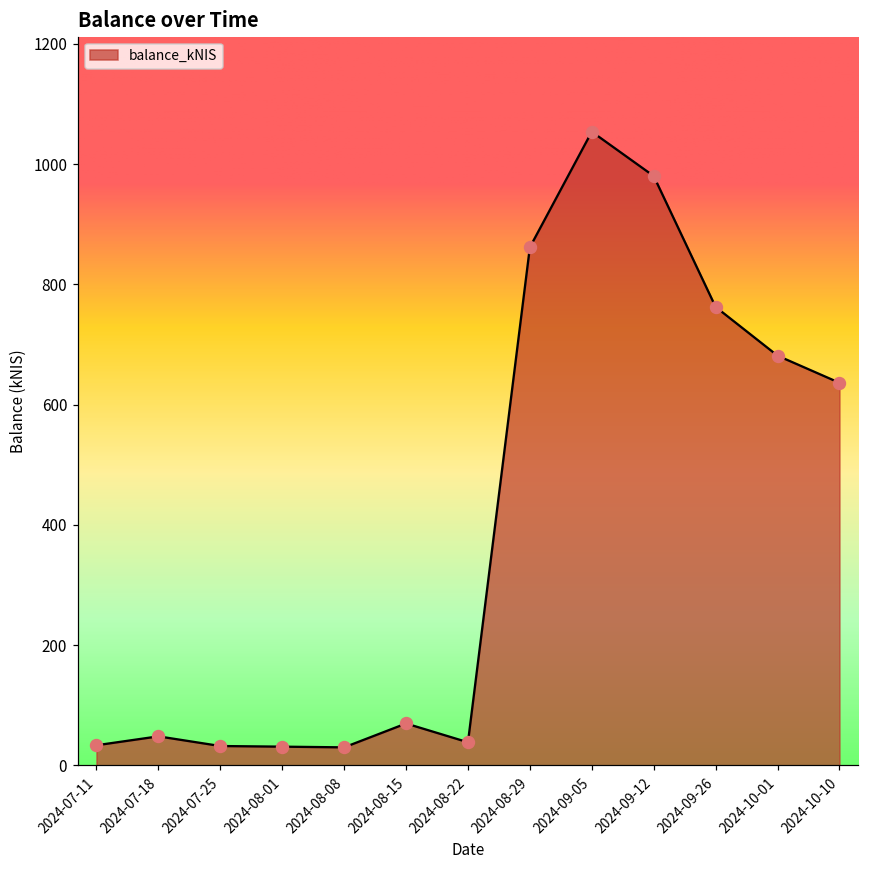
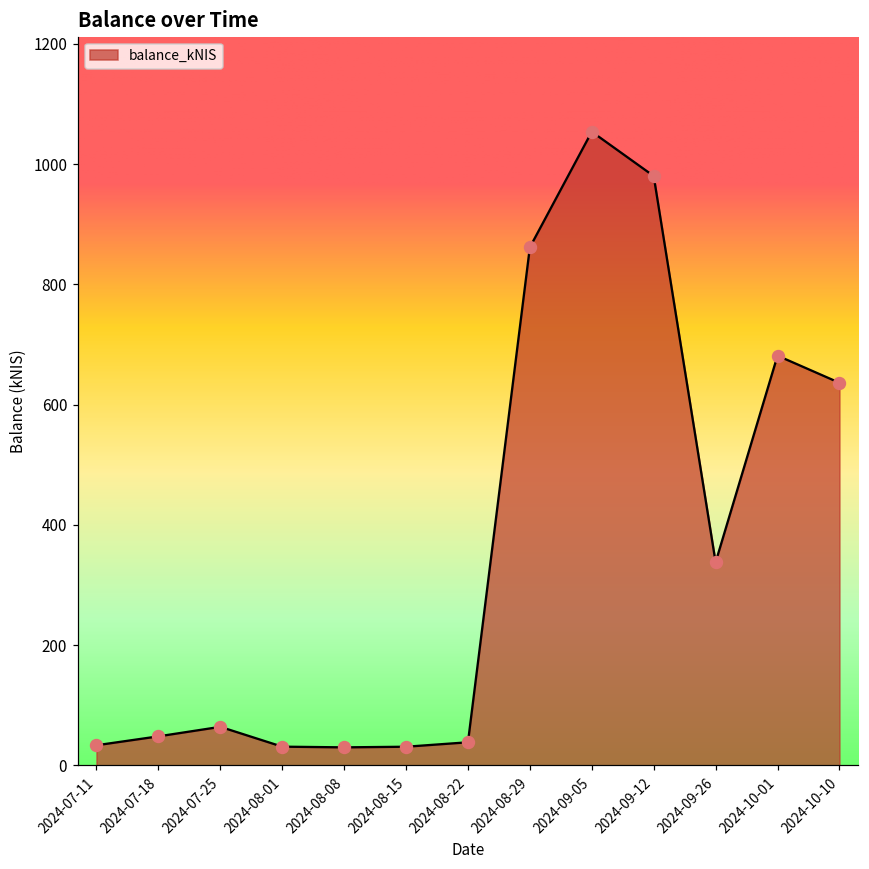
2024-07-25: 30 -> 60
2024-08-15: 70 -> 30
2024-09-26: 760 -> 340
